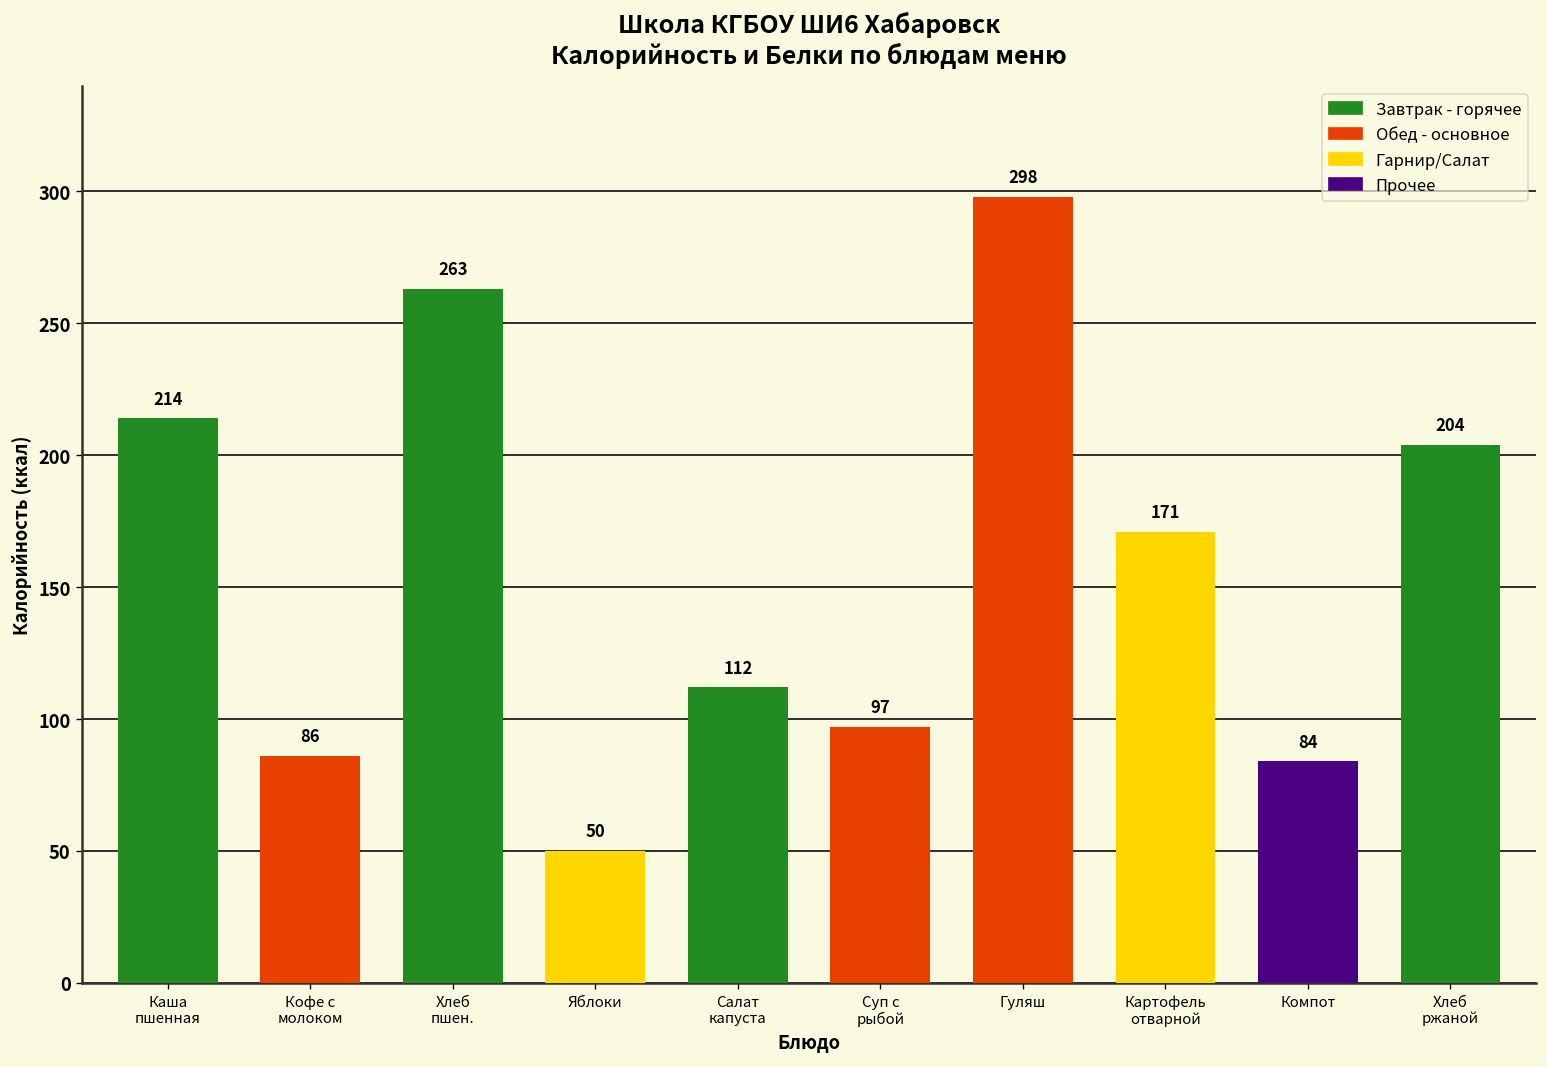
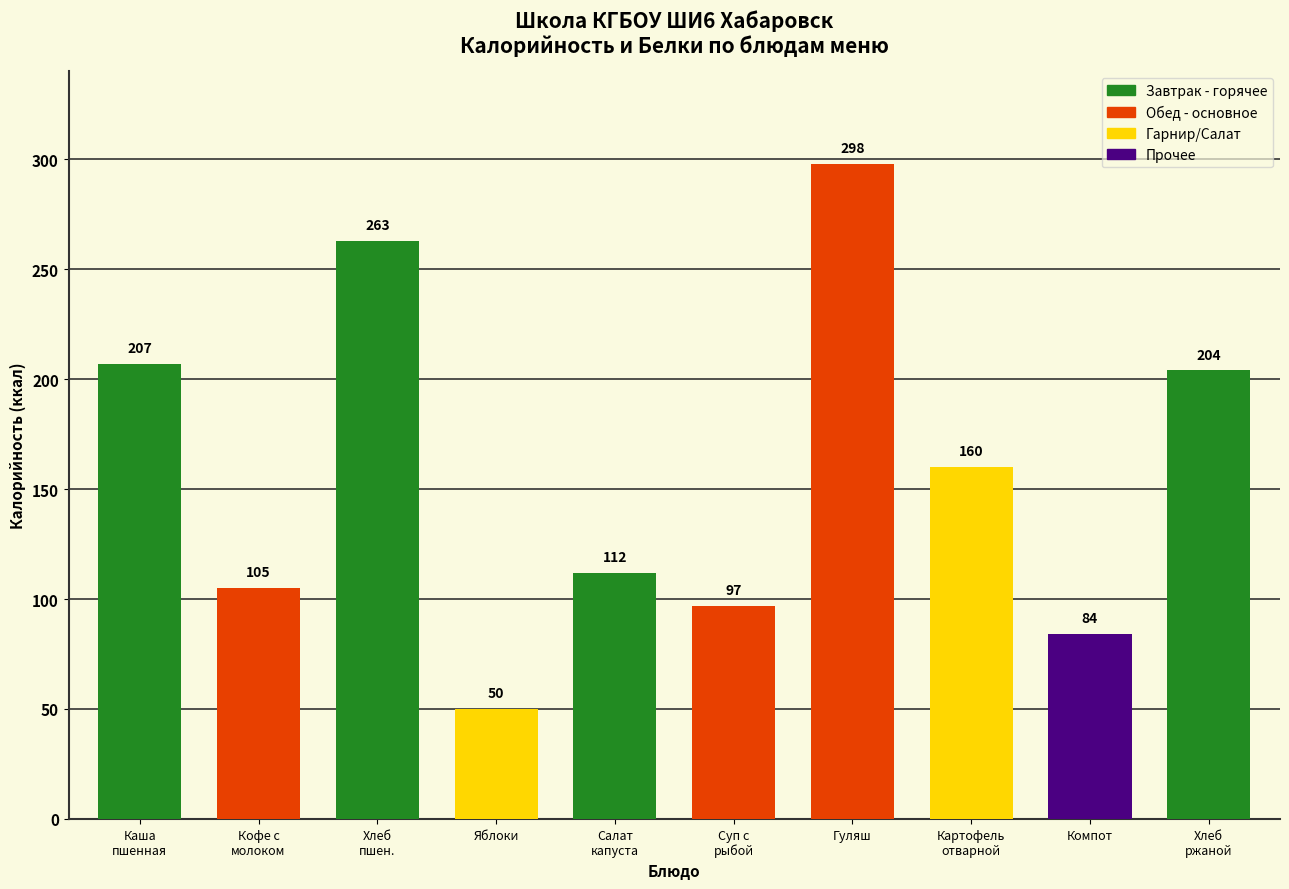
Каша пшенная: 214 -> 207
Кофе с молоком: 86 -> 105
Картофель отварной: 171 -> 160
